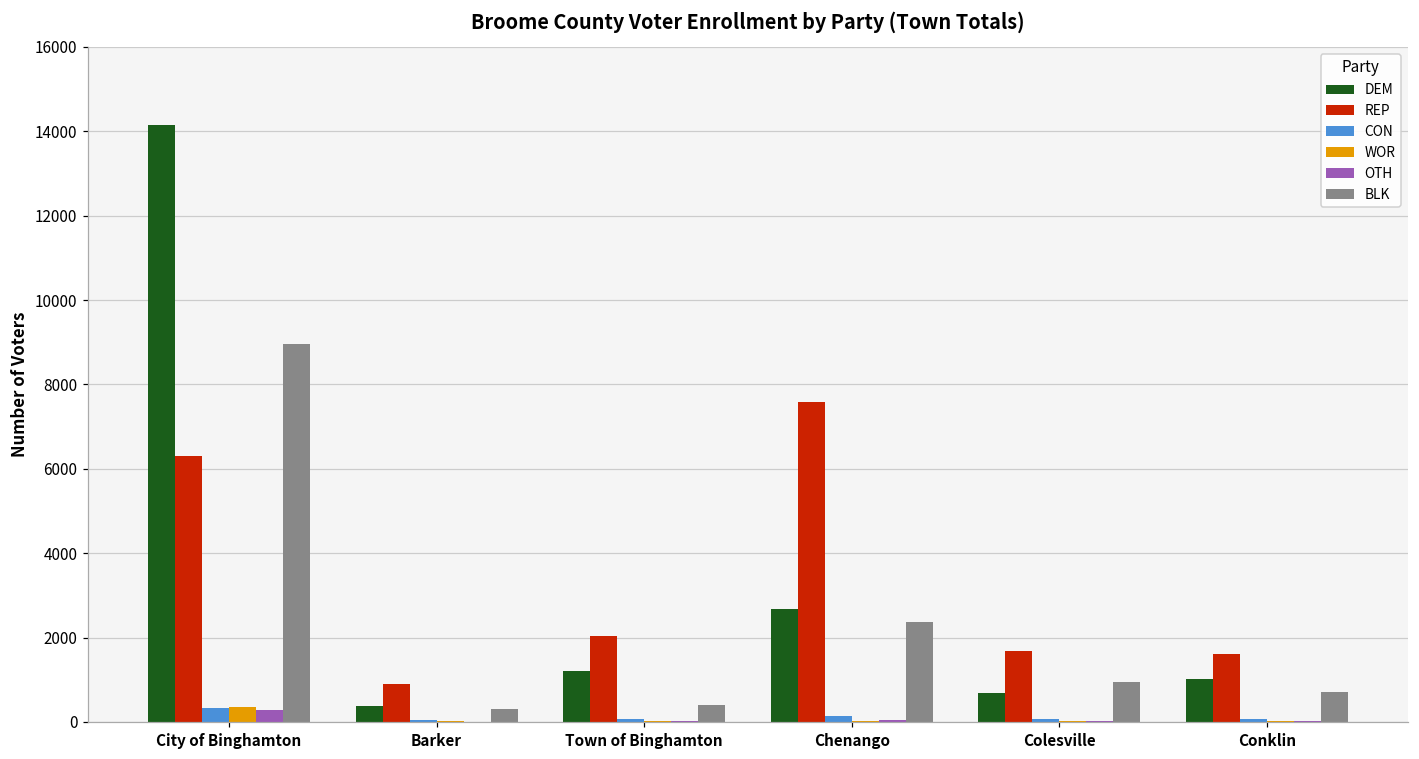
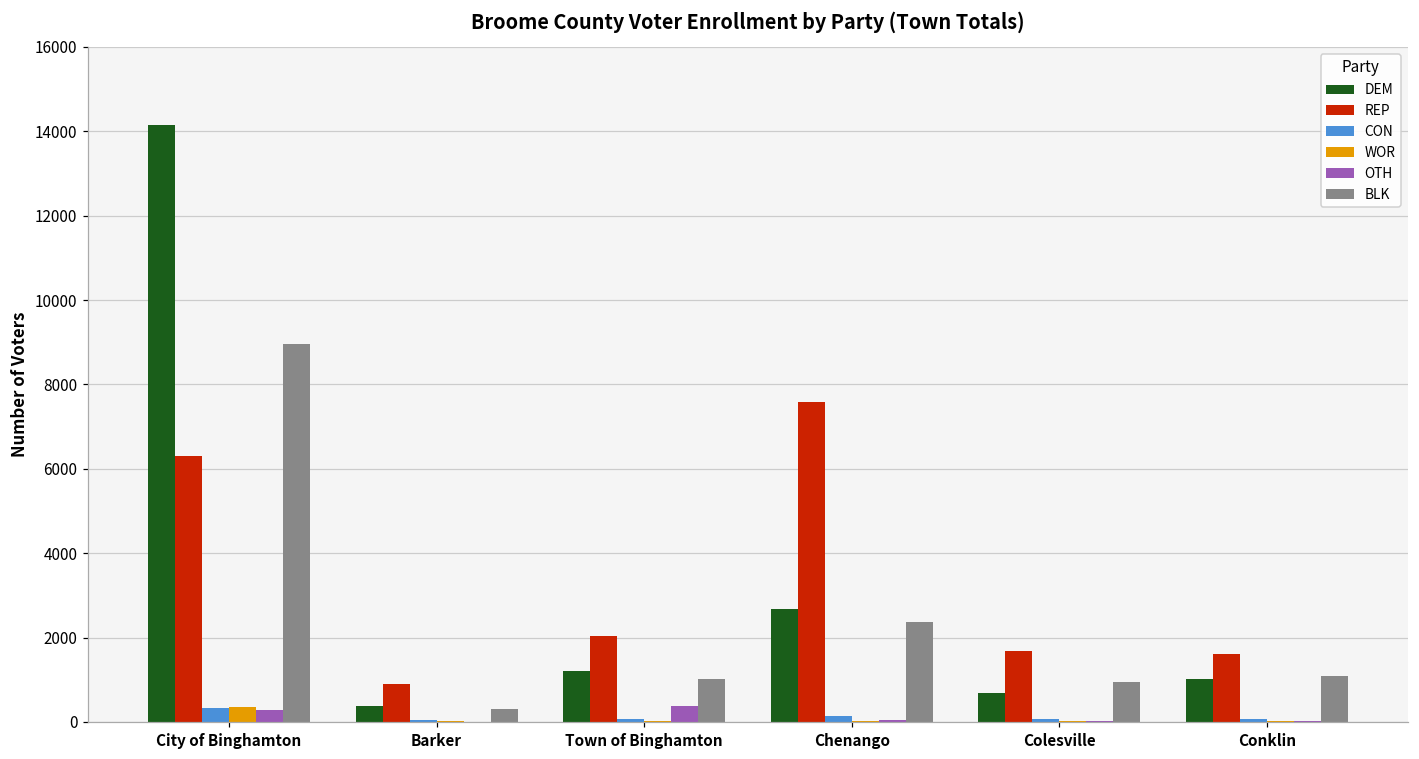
OTH, Town of Binghamton: 0 -> 400
BLK, Town of Binghamton: 400 -> 1000
BLK, Conklin: 700 -> 1100
